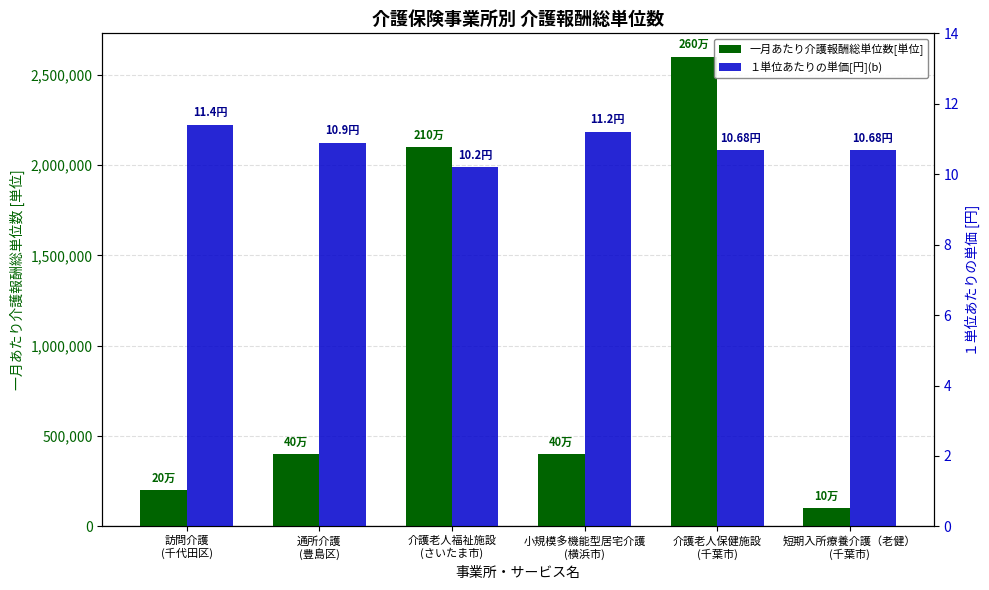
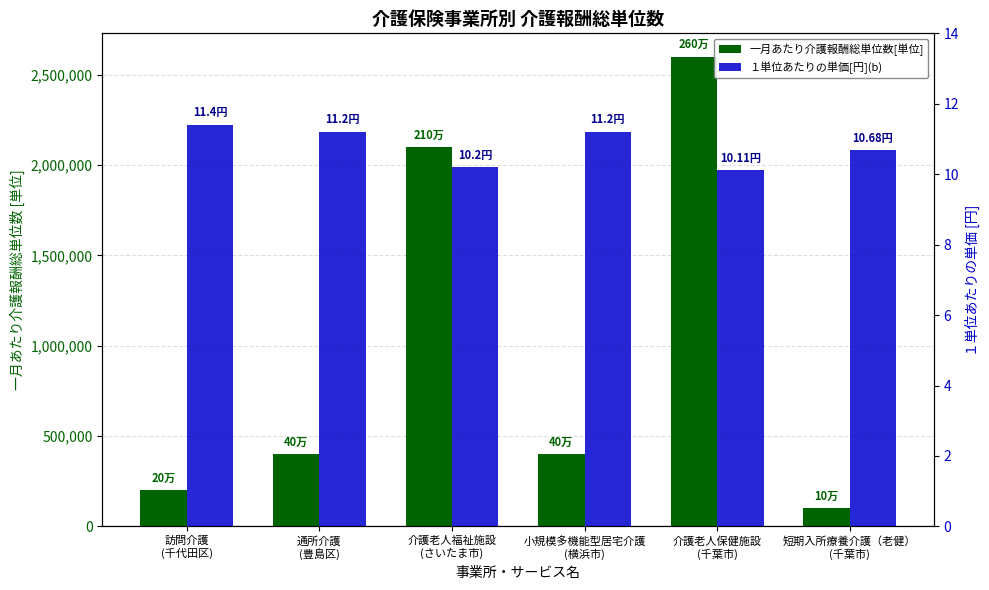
１単位あたりの単価[円](b), 通所介護 (豊島区): 10.9円 -> 11.2円
１単位あたりの単価[円](b), 介護老人保健施設 (千葉市): 10.68円 -> 10.11円
